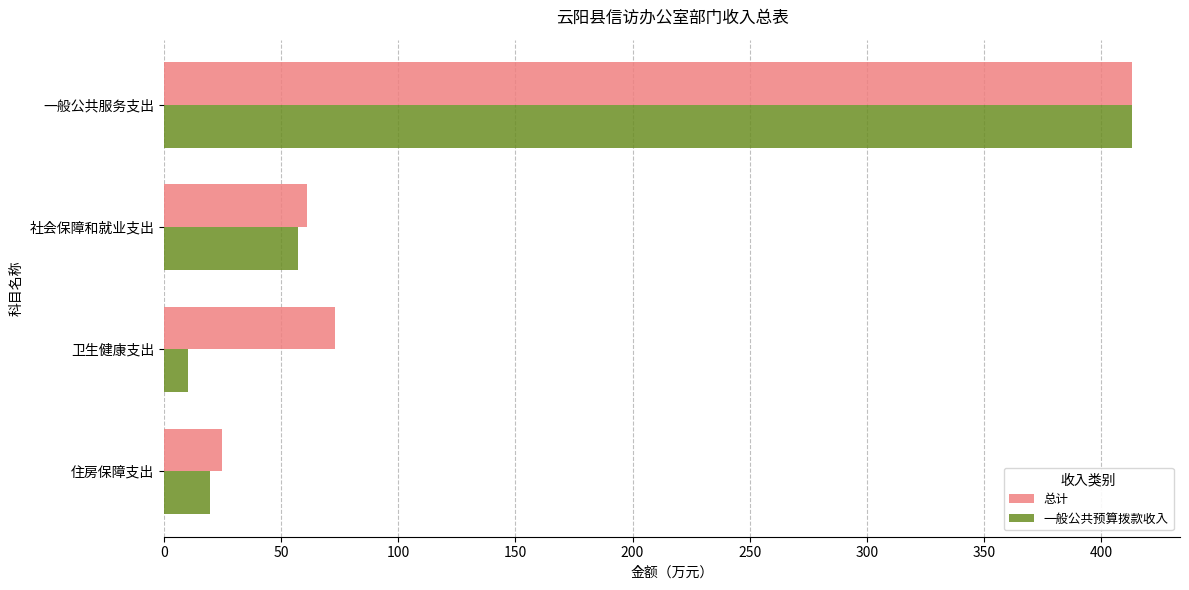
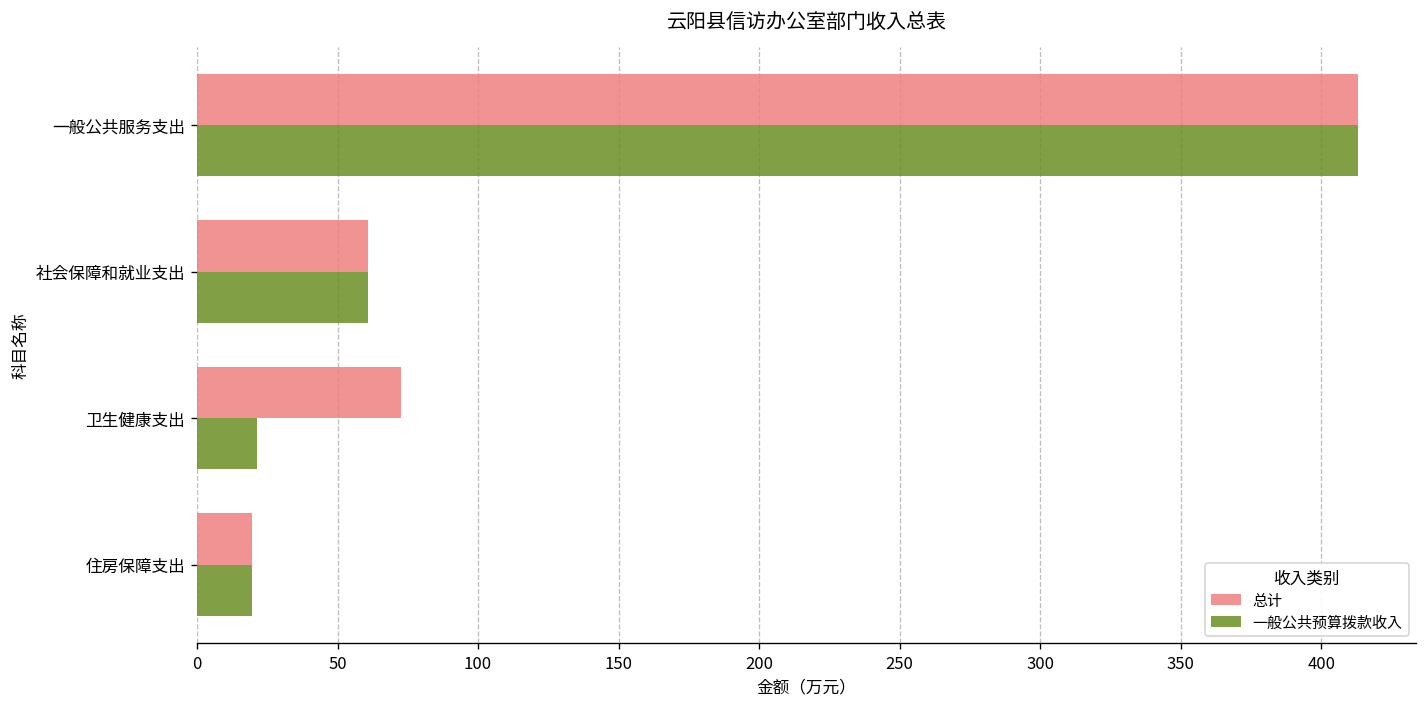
一般公共预算拨款收入, 社会保障和就业支出: 57 -> 61
一般公共预算拨款收入, 卫生健康支出: 10 -> 22
总计, 住房保障支出: 25 -> 20
